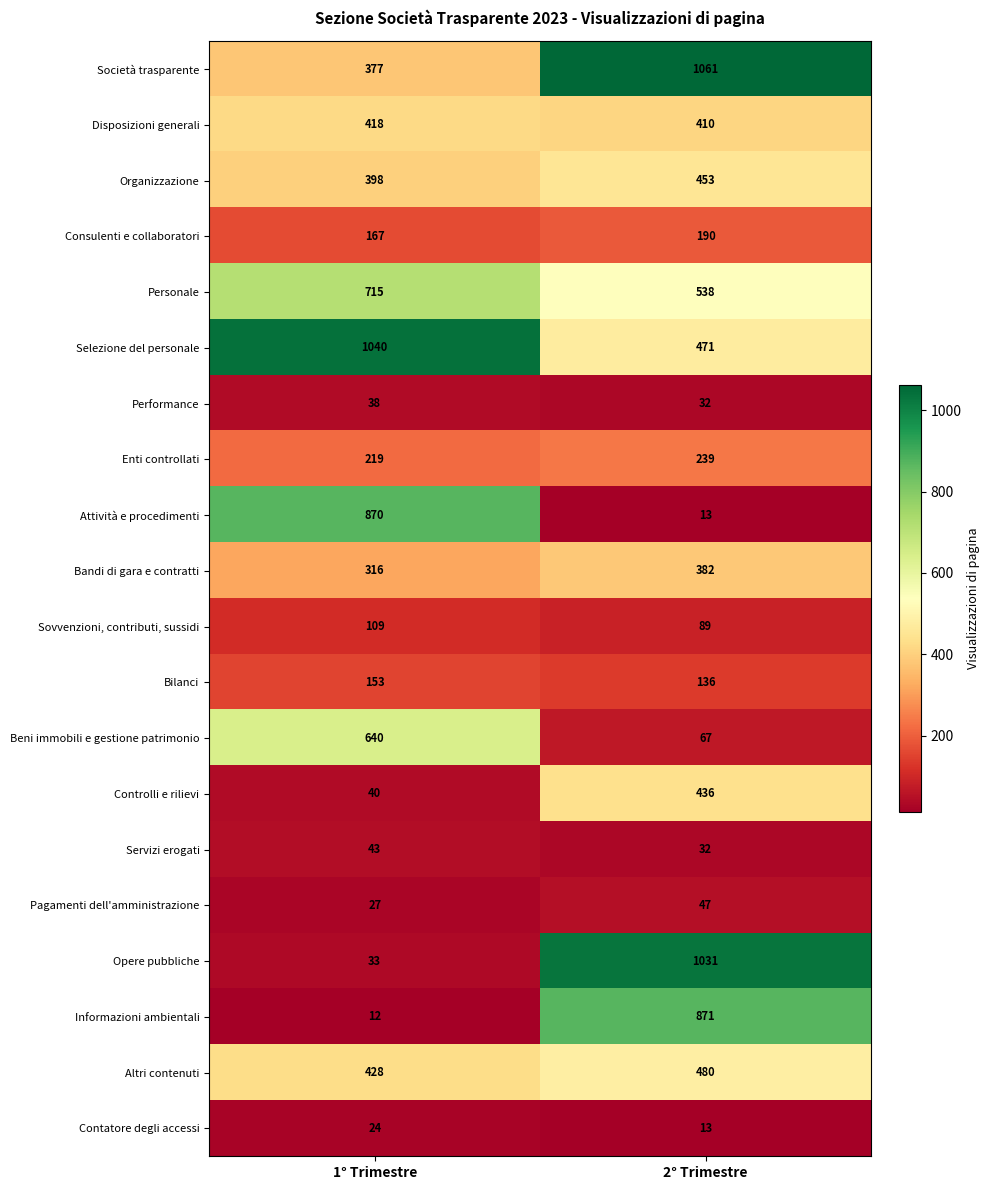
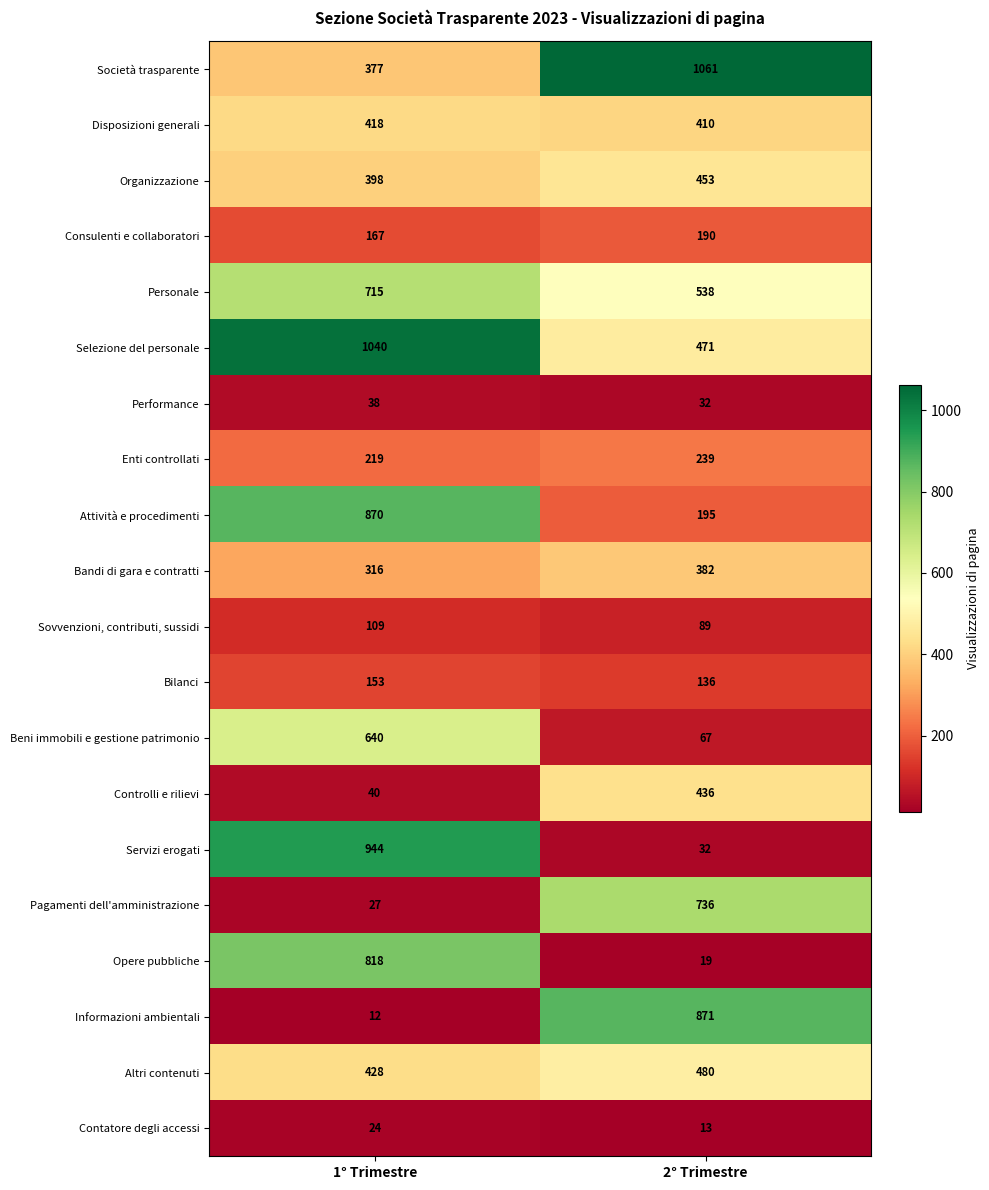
Attività e procedimenti, 2° Trimestre: 13 -> 195
Servizi erogati, 1° Trimestre: 43 -> 944
Pagamenti dell'amministrazione, 2° Trimestre: 47 -> 736
Opere pubbliche, 1° Trimestre: 33 -> 818
Opere pubbliche, 2° Trimestre: 1031 -> 19
